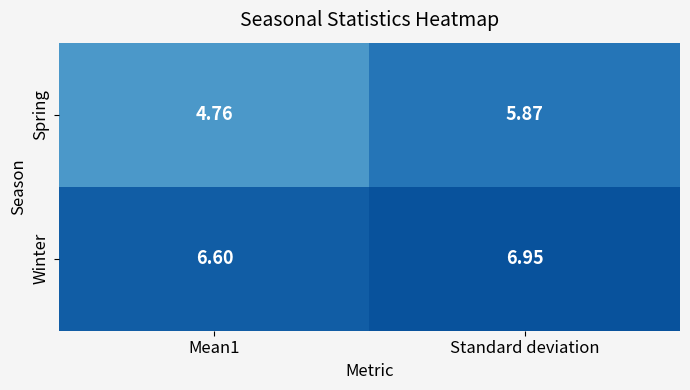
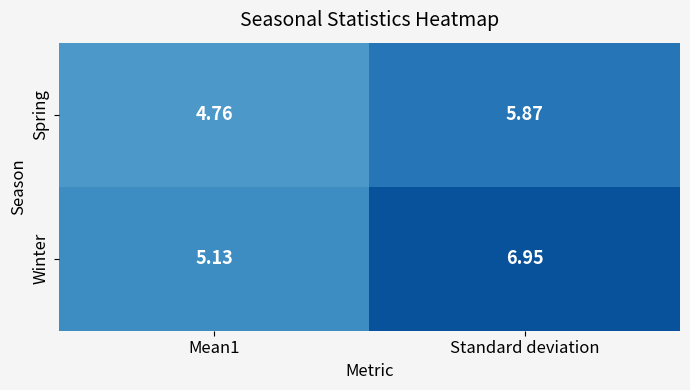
Winter, Mean1: 6.60 -> 5.13
